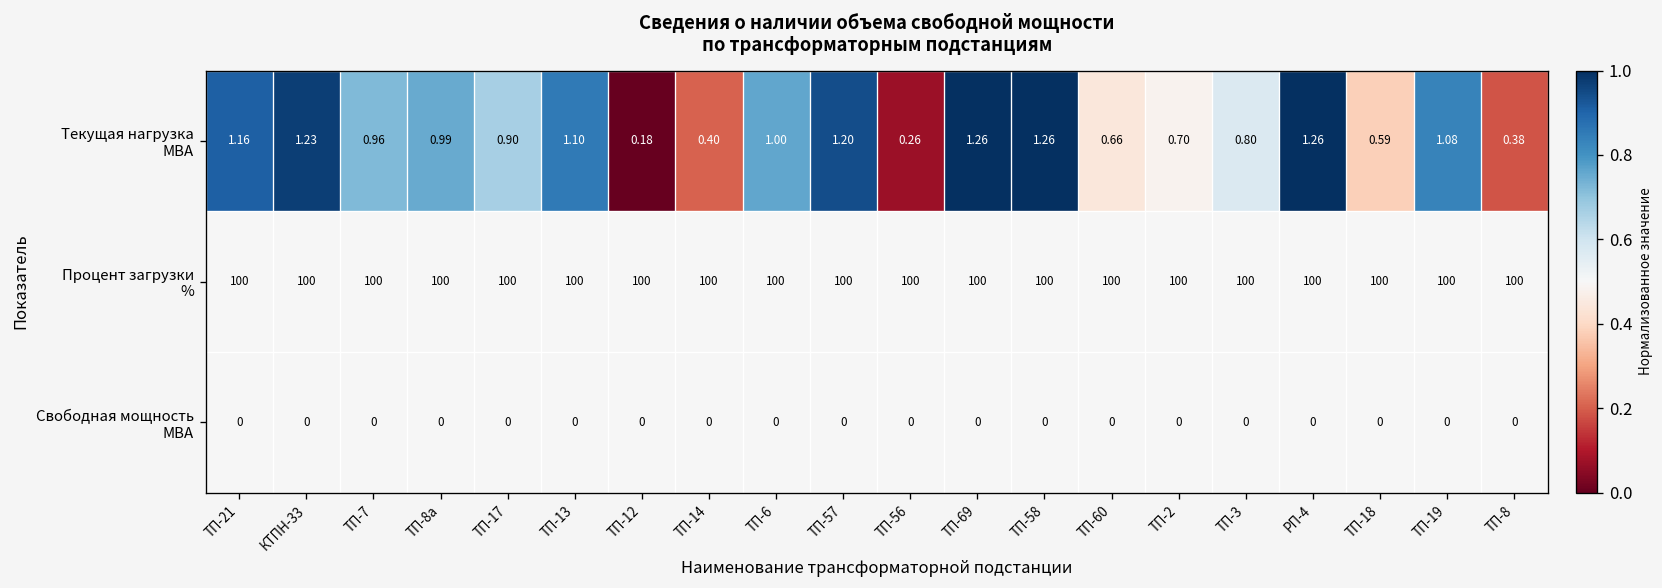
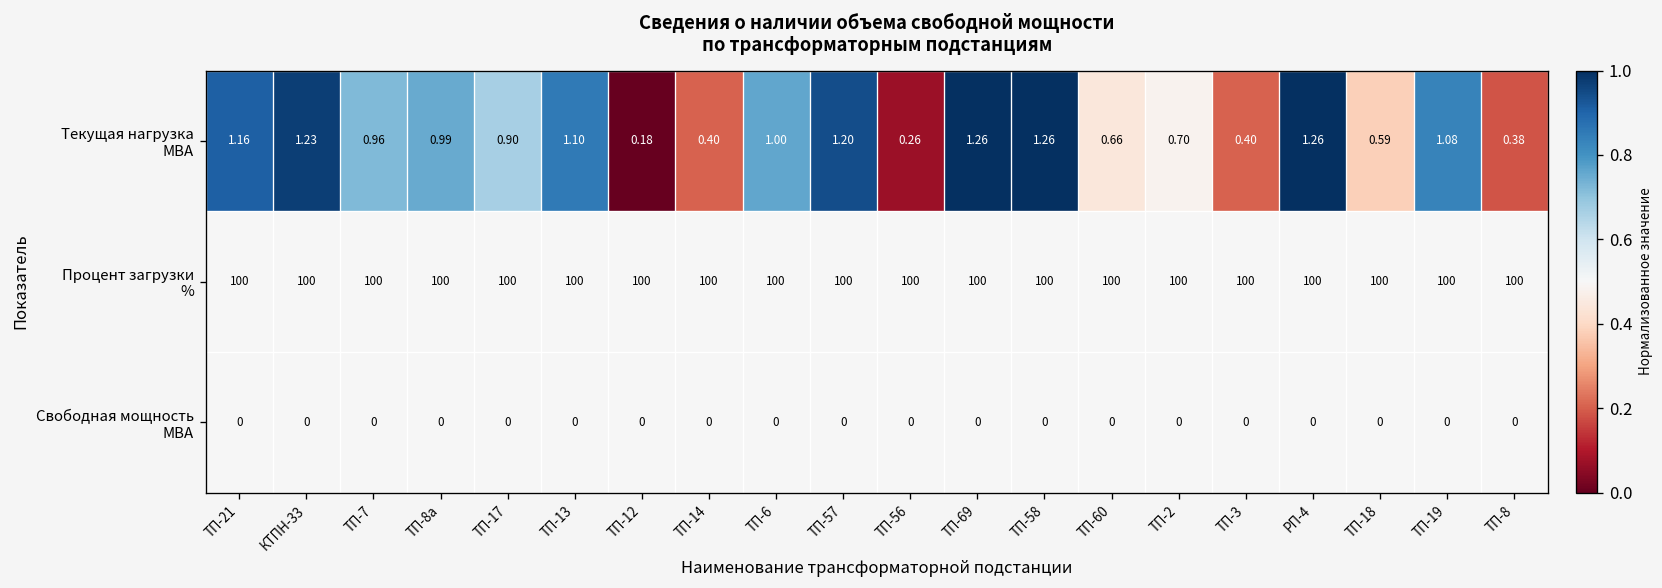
Текущая нагрузка МВА, ТП-3: 0.80 -> 0.40
